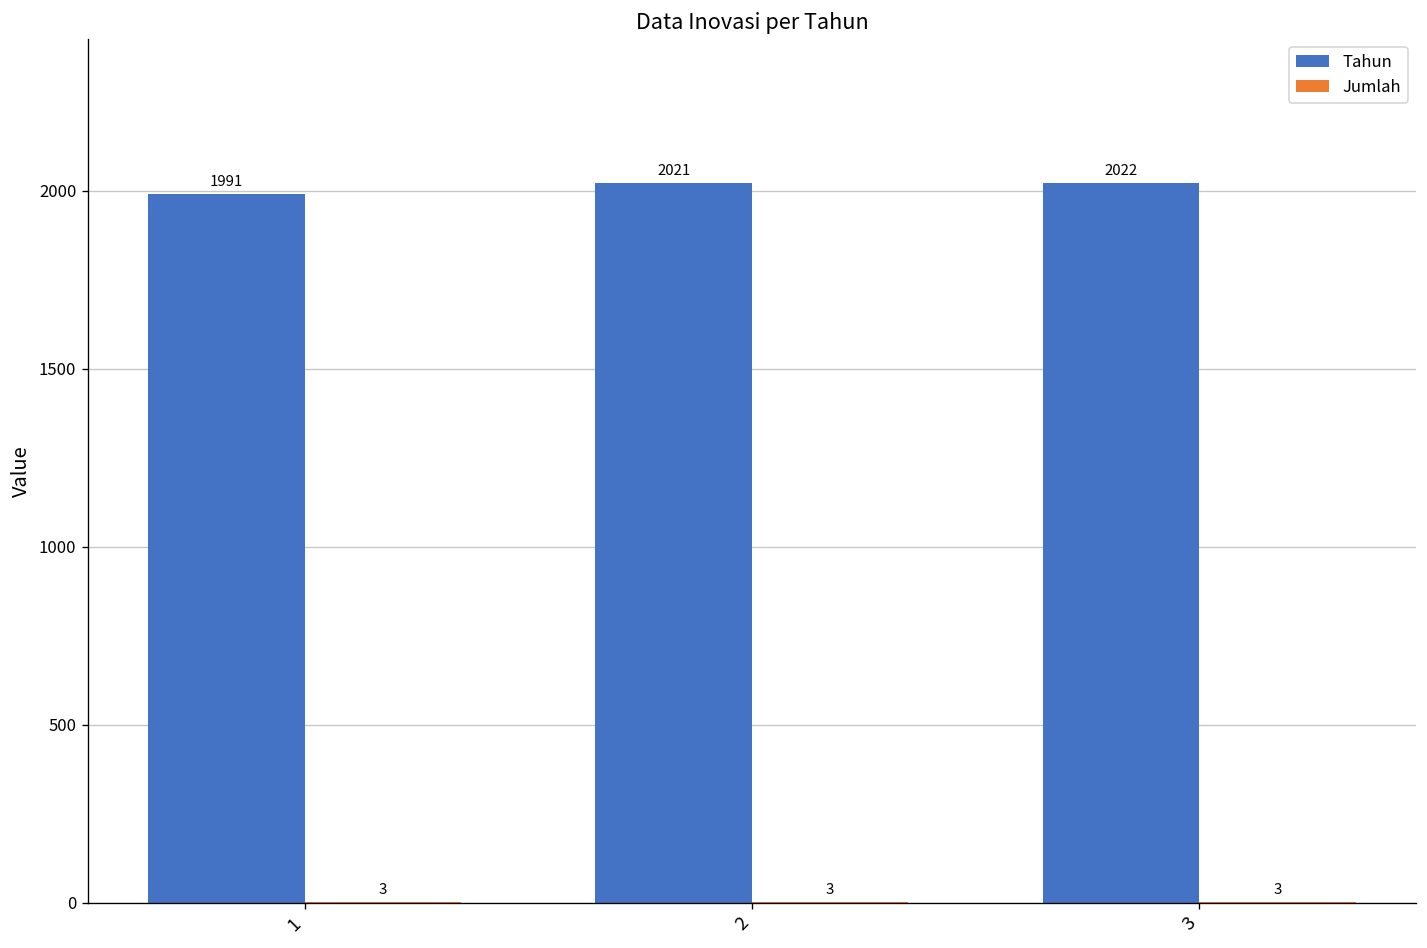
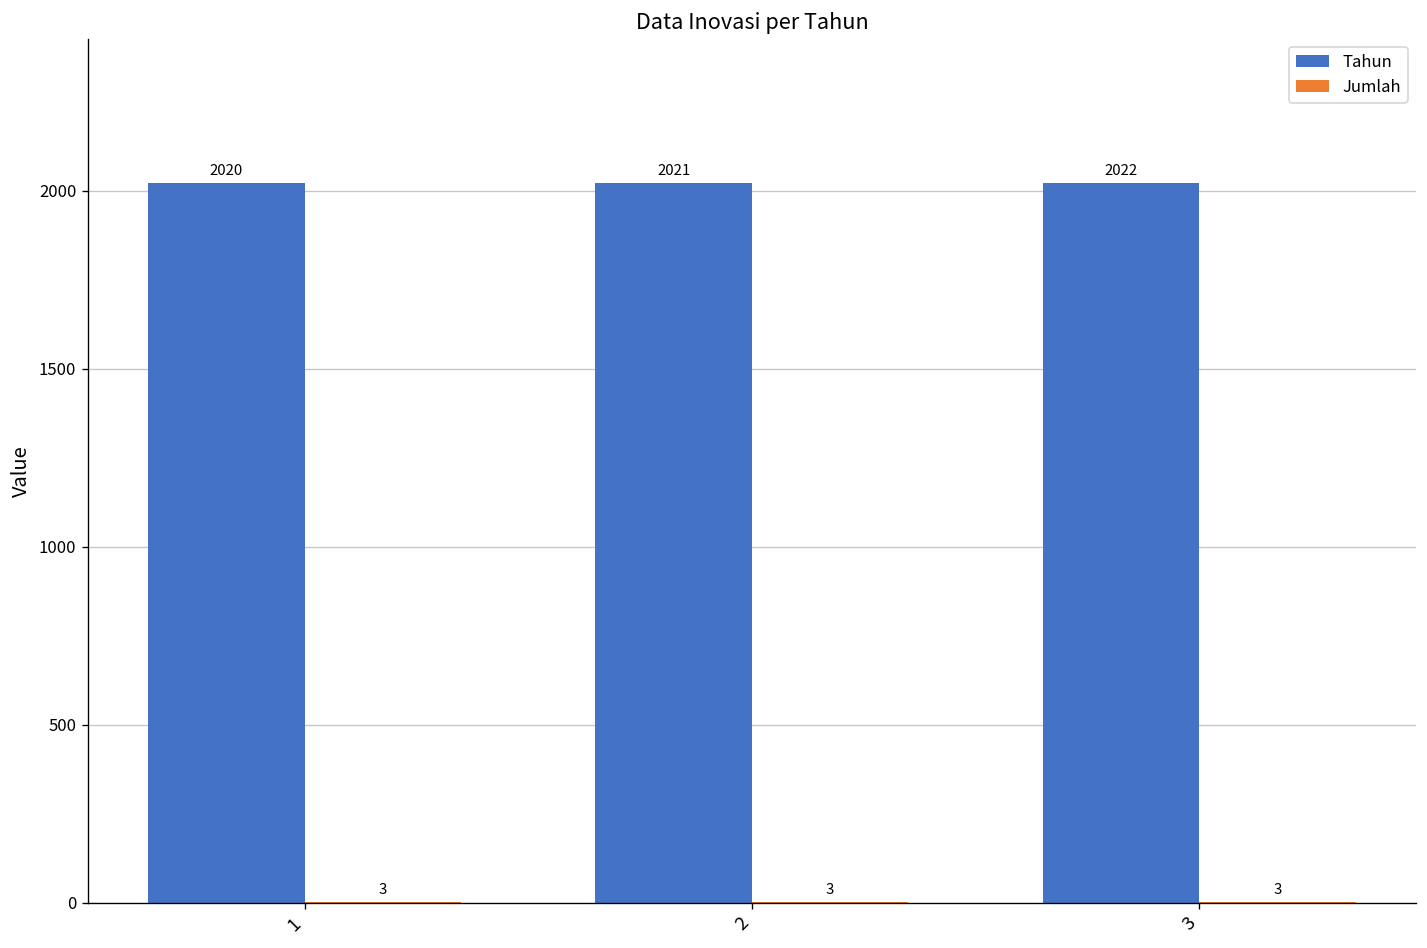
Tahun, 1: 1991 -> 2020
